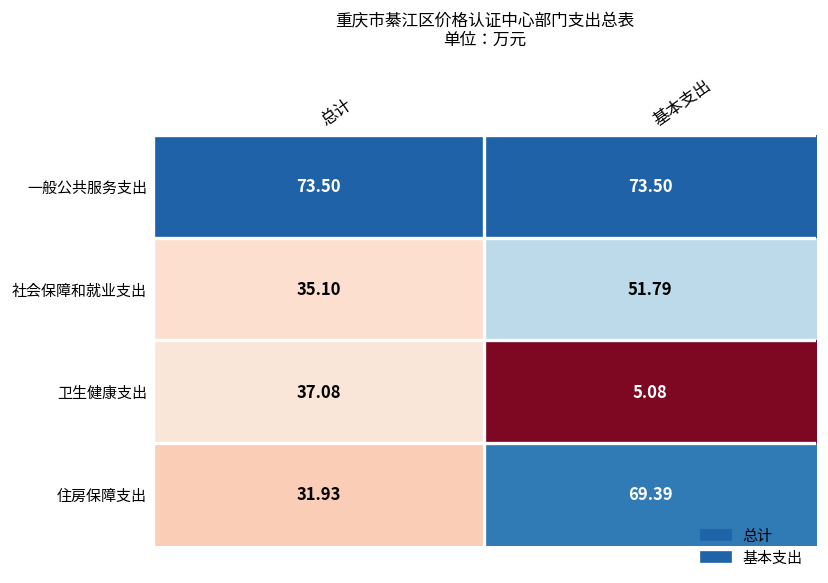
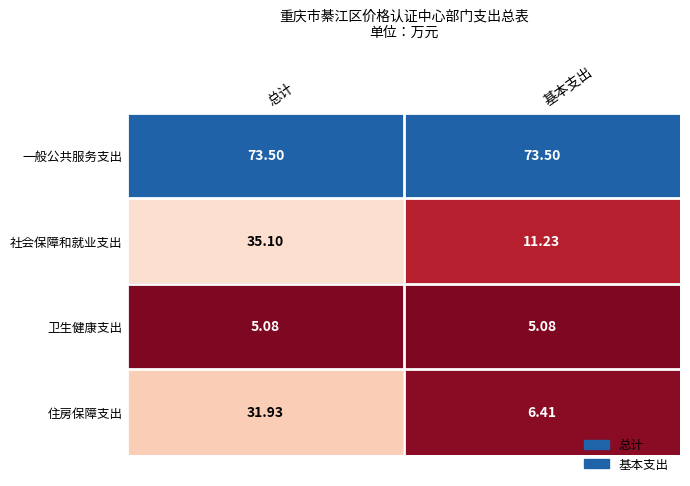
社会保障和就业支出, 基本支出: 51.79 -> 11.23
卫生健康支出, 总计: 37.08 -> 5.08
住房保障支出, 基本支出: 69.39 -> 6.41
